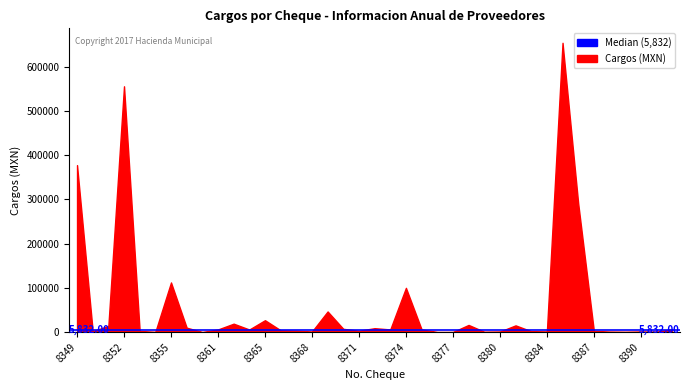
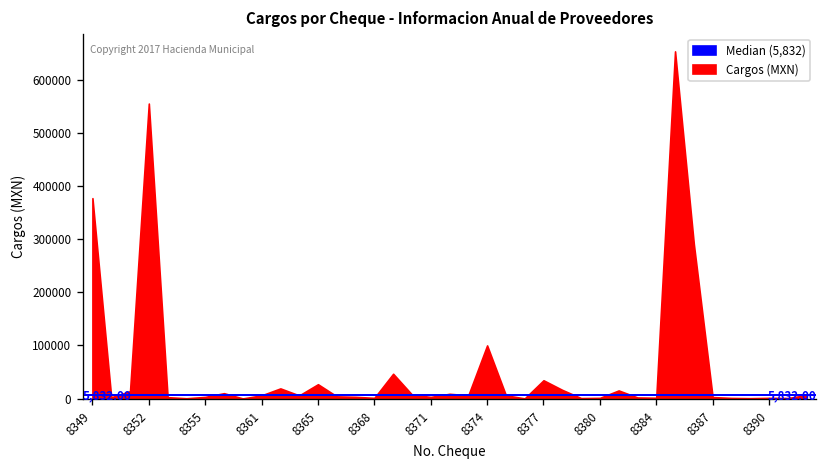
8355: 110000 -> 0
8377: 0 -> 30000
